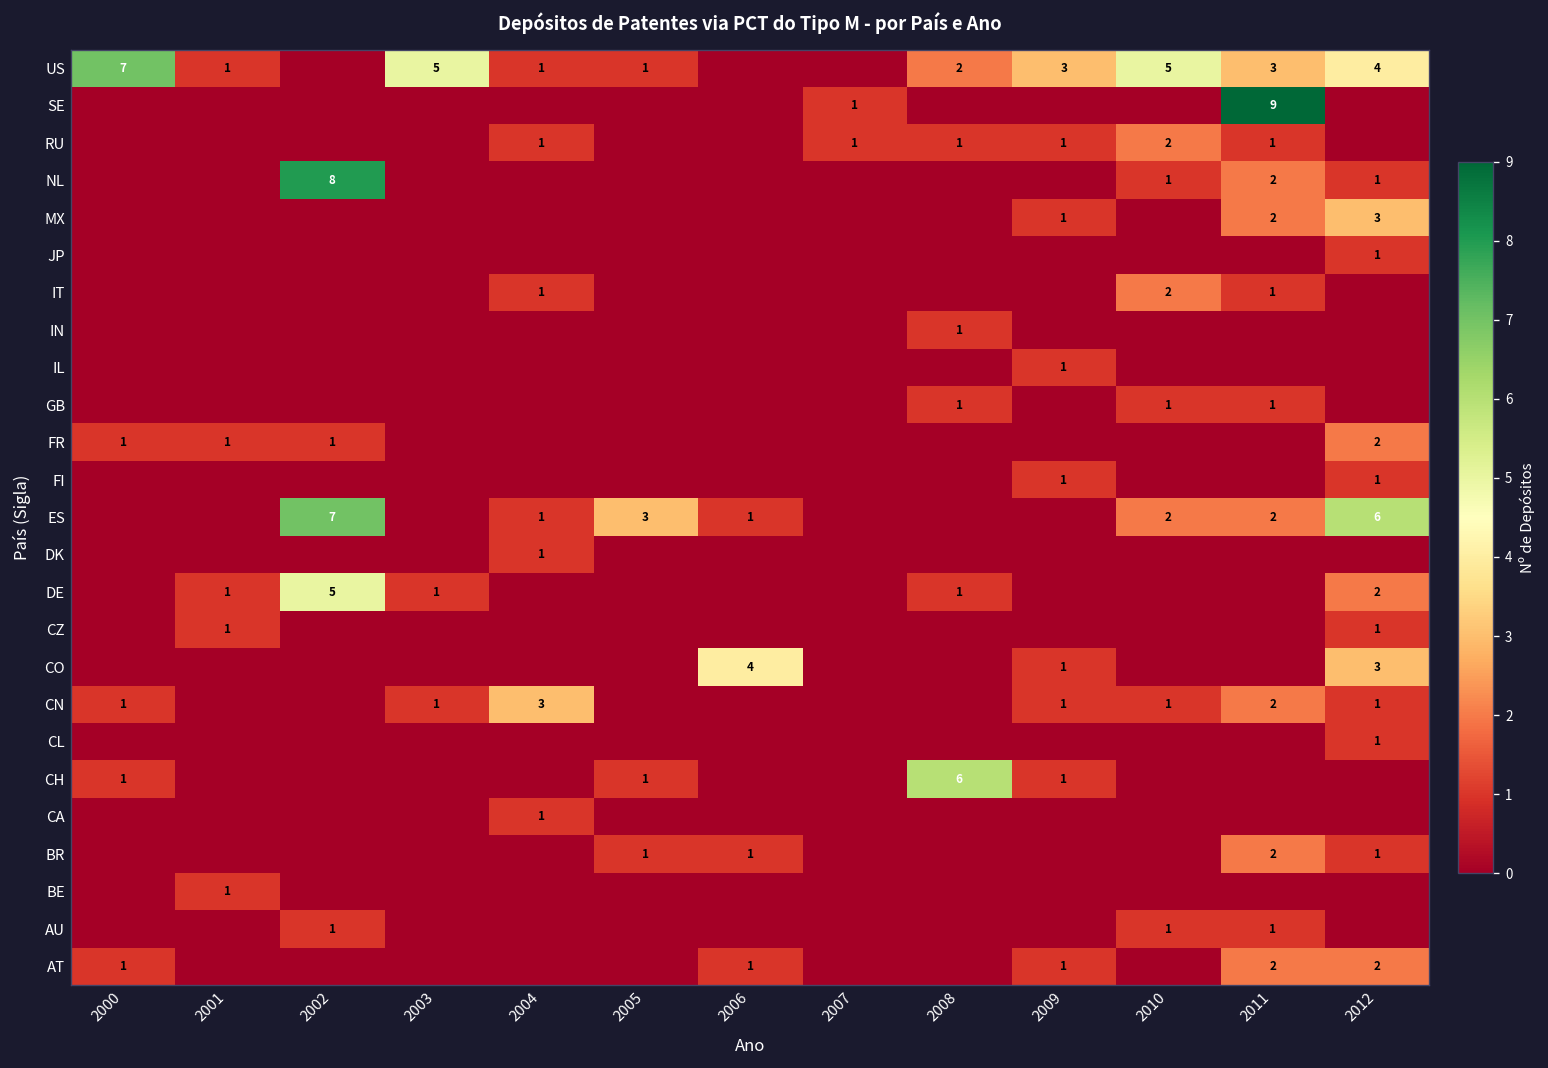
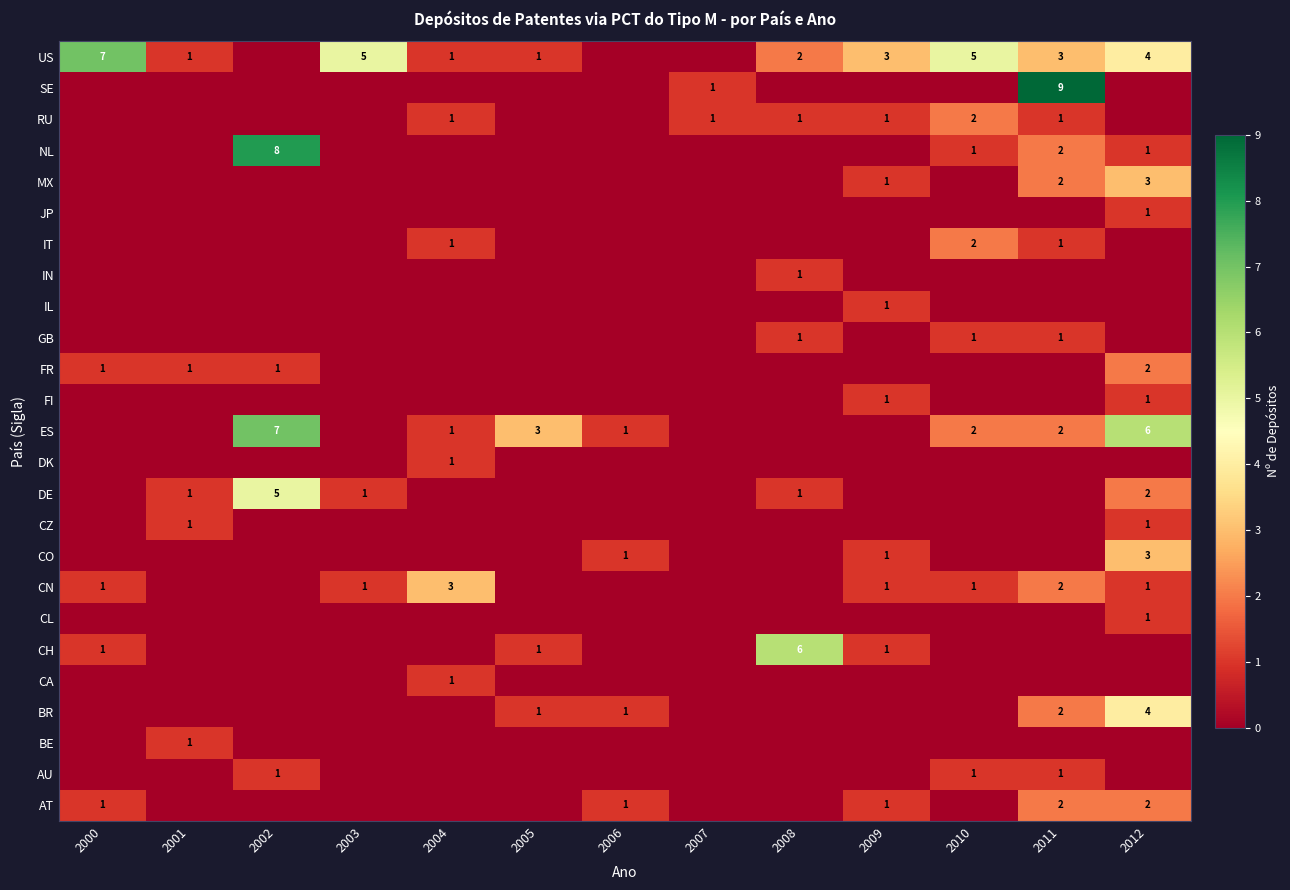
CO, 2006: 4 -> 1
BR, 2012: 1 -> 4
